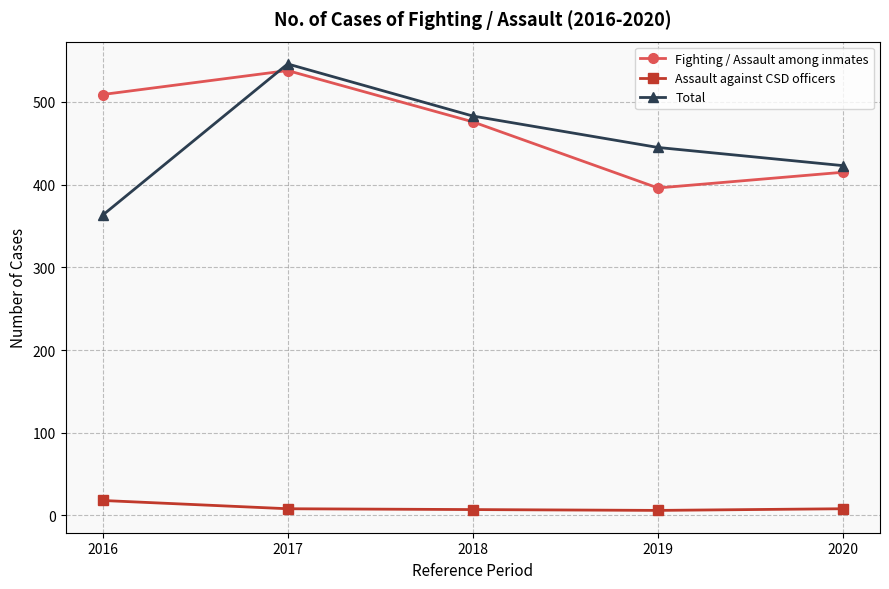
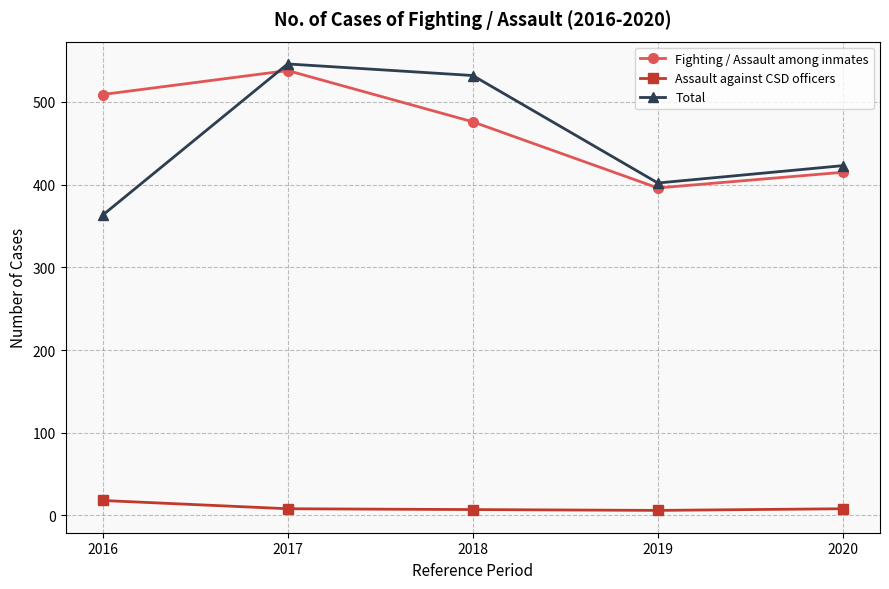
Total, 2018: 480 -> 530
Total, 2019: 450 -> 400
